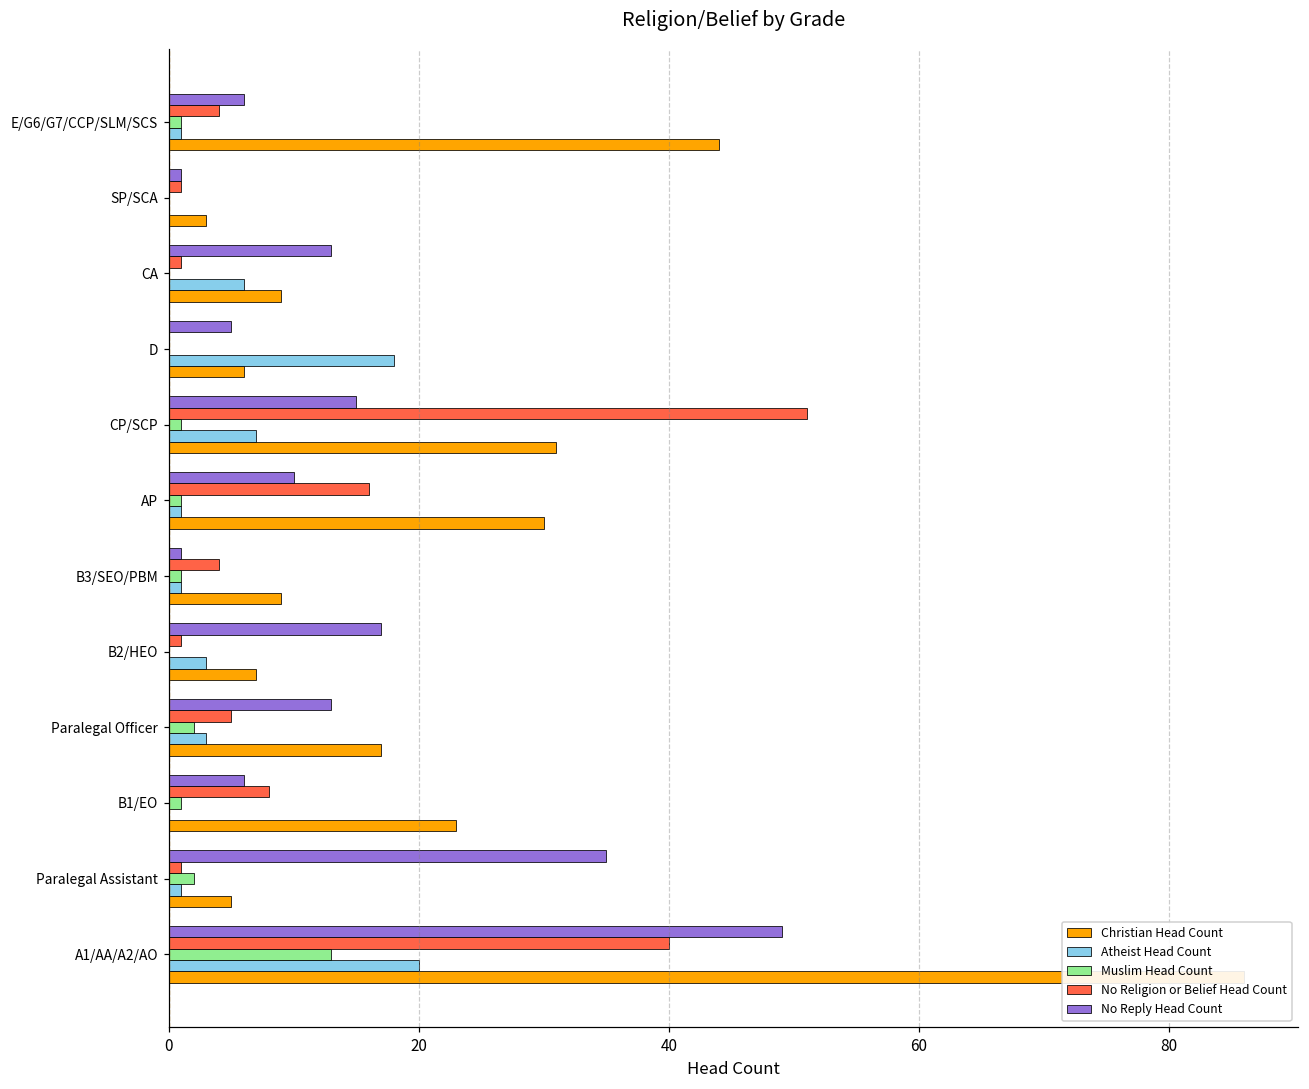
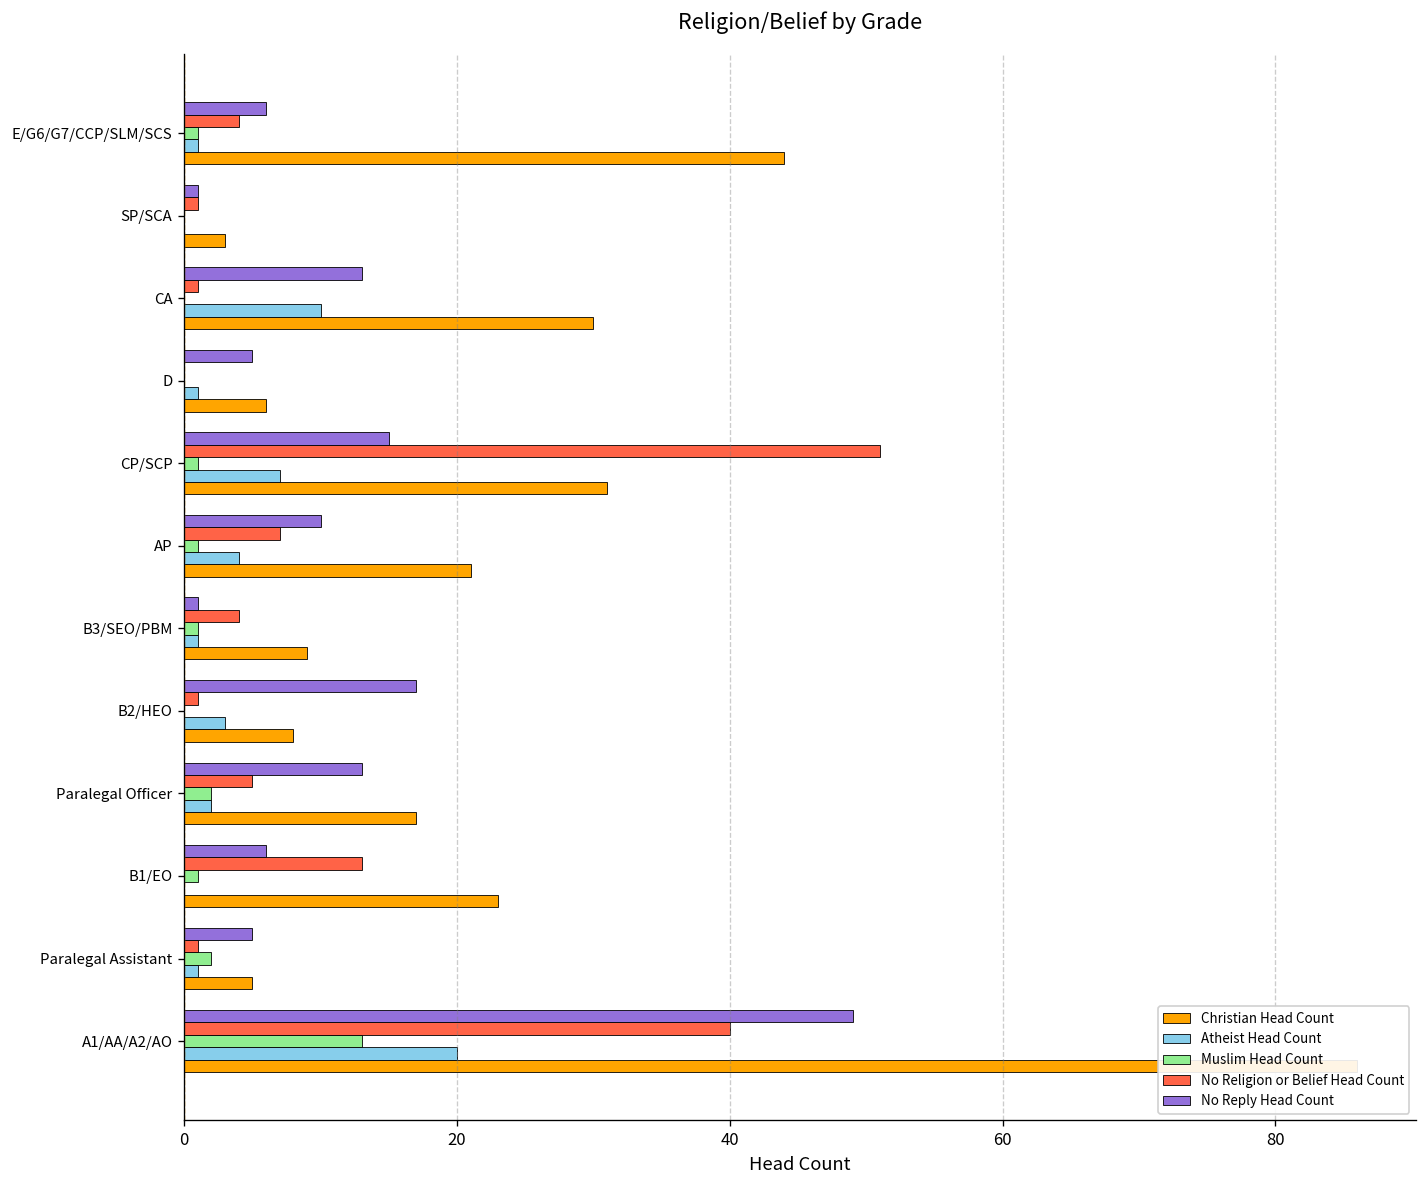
Atheist Head Count, CA: 6 -> 10
Christian Head Count, CA: 9 -> 30
Atheist Head Count, D: 18 -> 1
No Religion or Belief Head Count, AP: 16 -> 7
Atheist Head Count, AP: 1 -> 4
Christian Head Count, AP: 30 -> 21
Christian Head Count, B2/HEO: 7 -> 8
Atheist Head Count, Paralegal Officer: 3 -> 2
No Religion or Belief Head Count, B1/EO: 8 -> 13
No Reply Head Count, Paralegal Assistant: 35 -> 5
